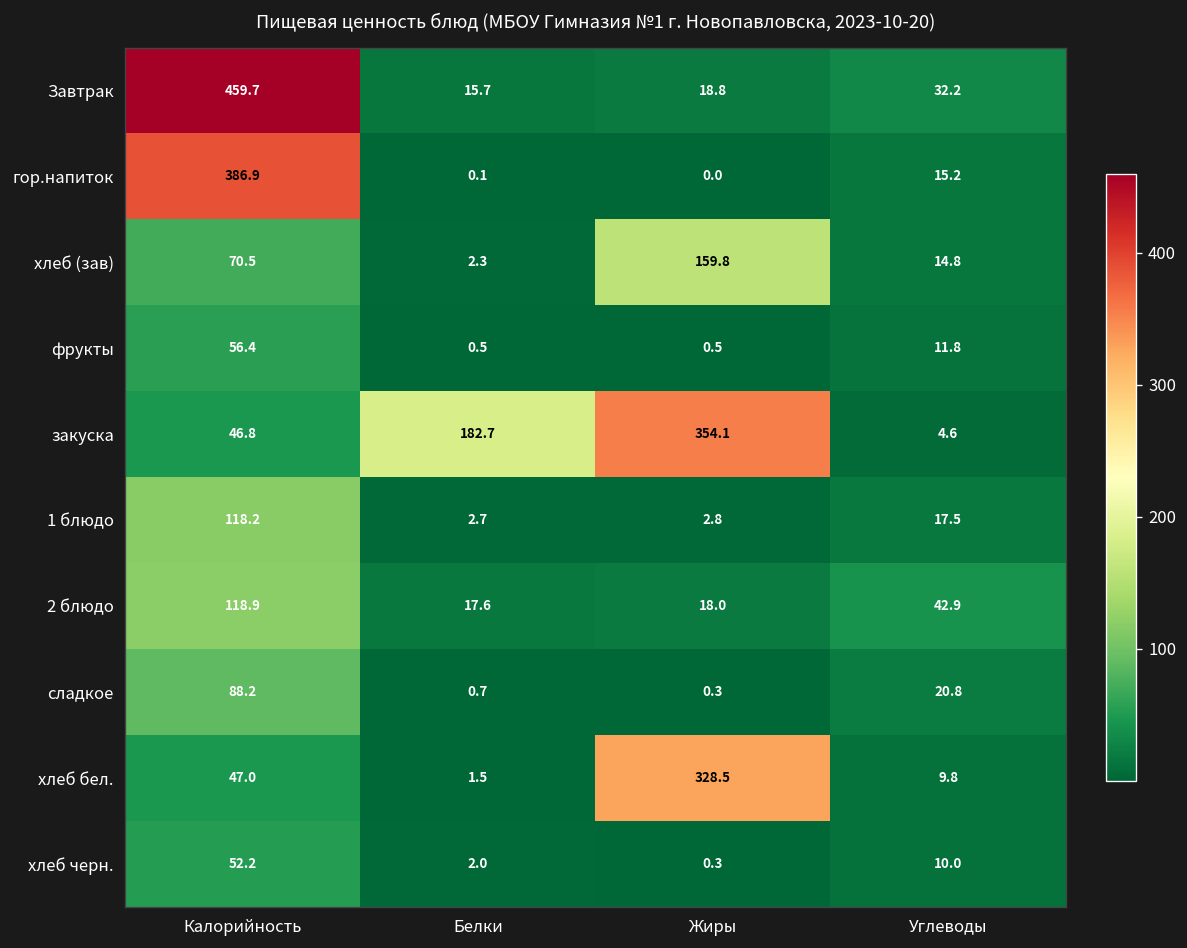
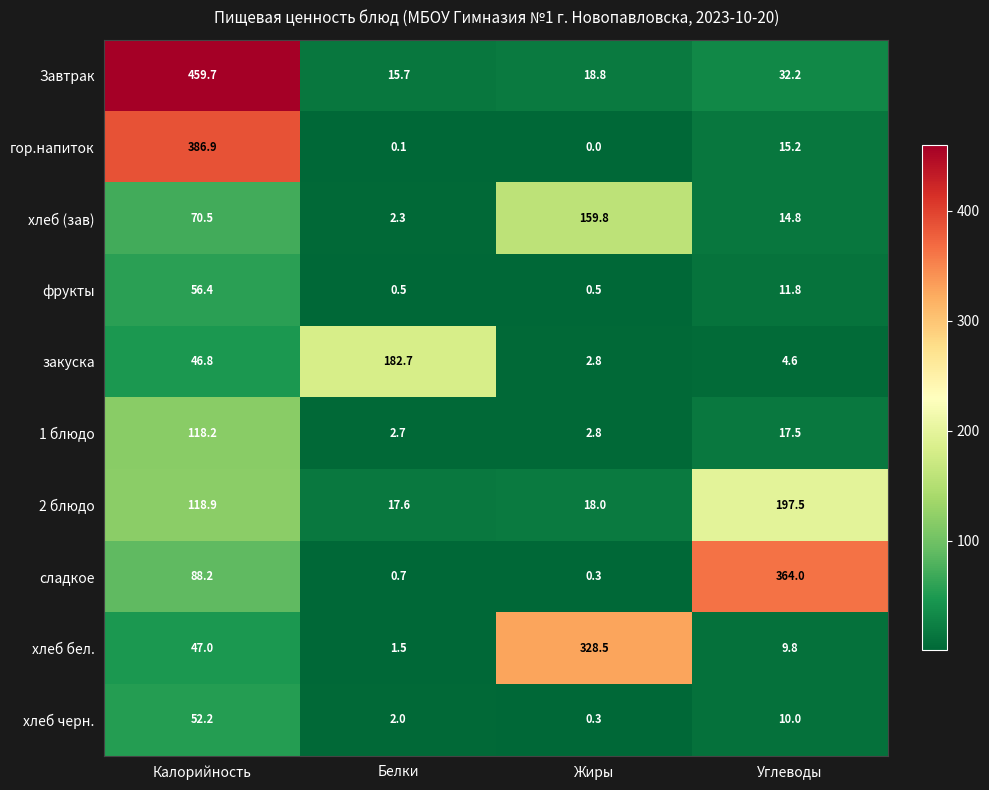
закуска, Жиры: 354.1 -> 2.8
2 блюдо, Углеводы: 42.9 -> 197.5
сладкое, Углеводы: 20.8 -> 364.0
